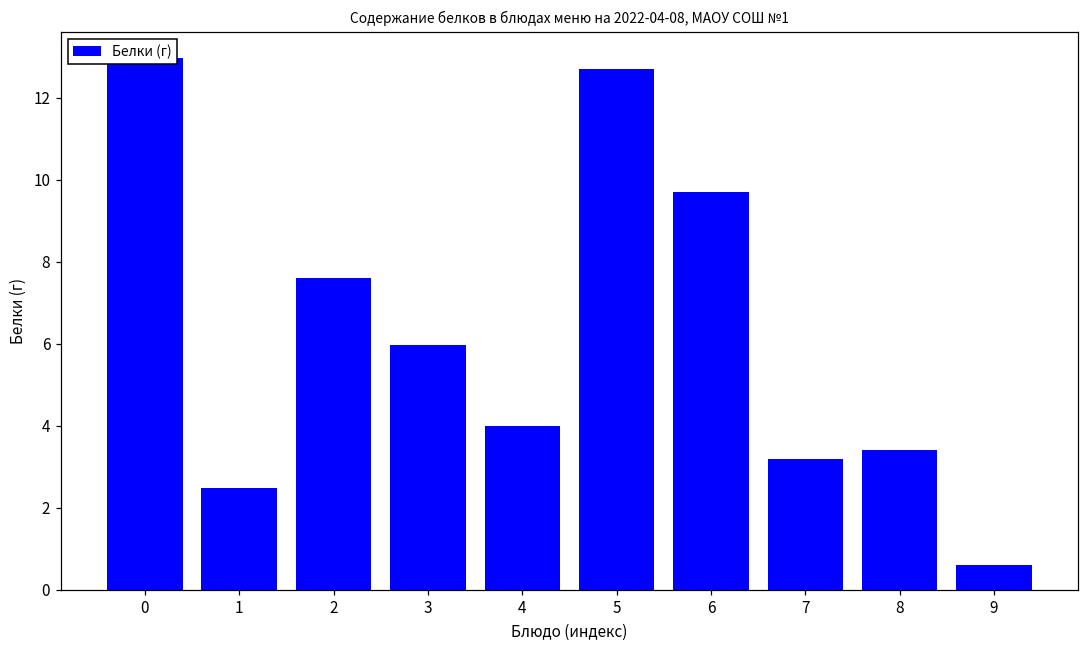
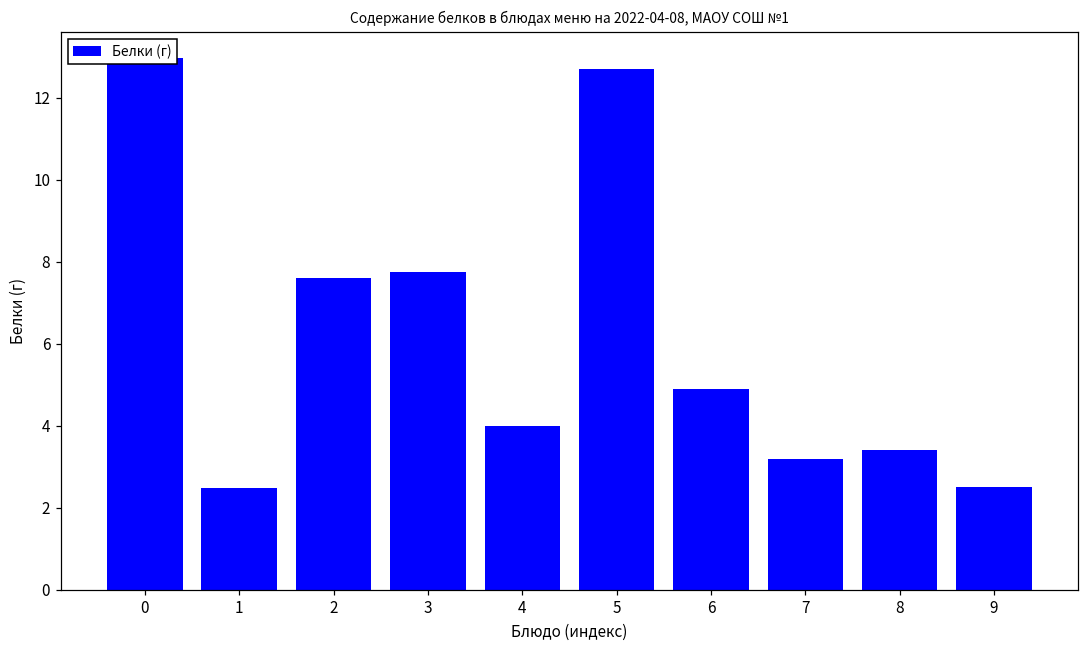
3: 6.0 -> 7.8
6: 9.7 -> 4.9
9: 0.6 -> 2.5
